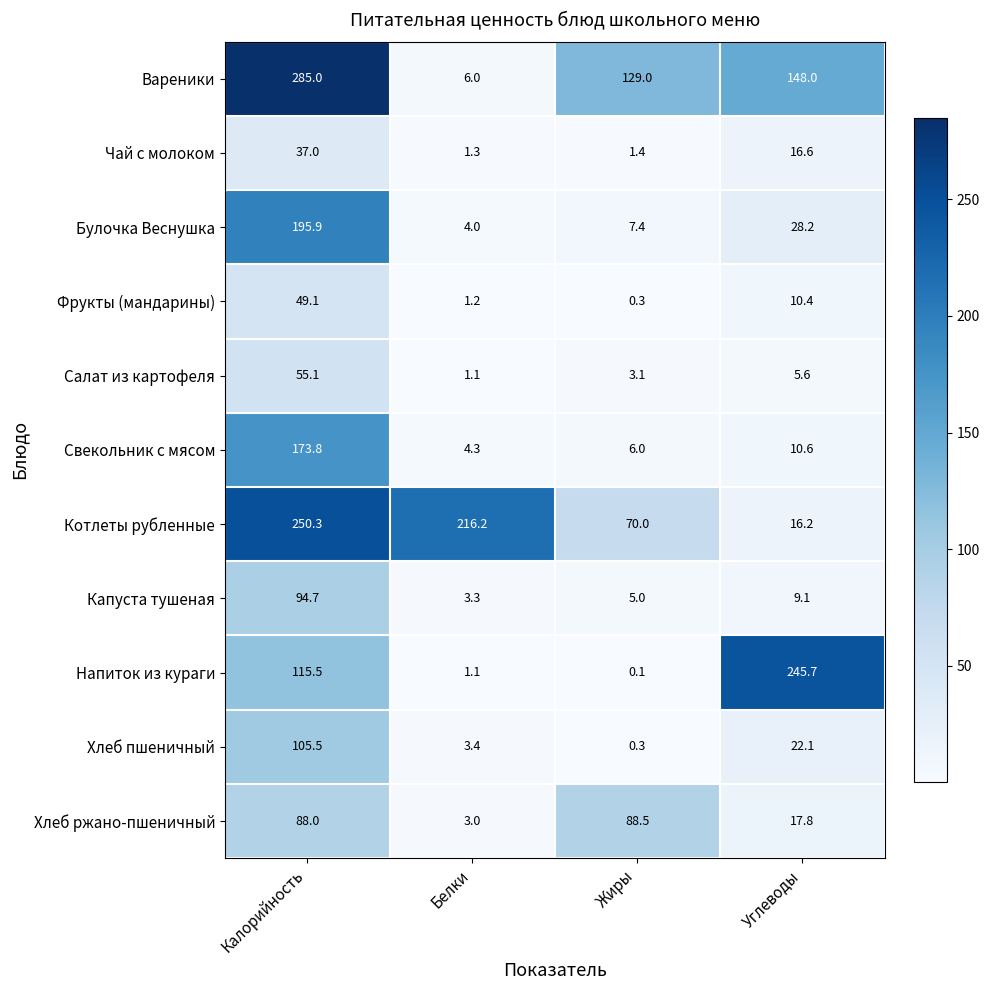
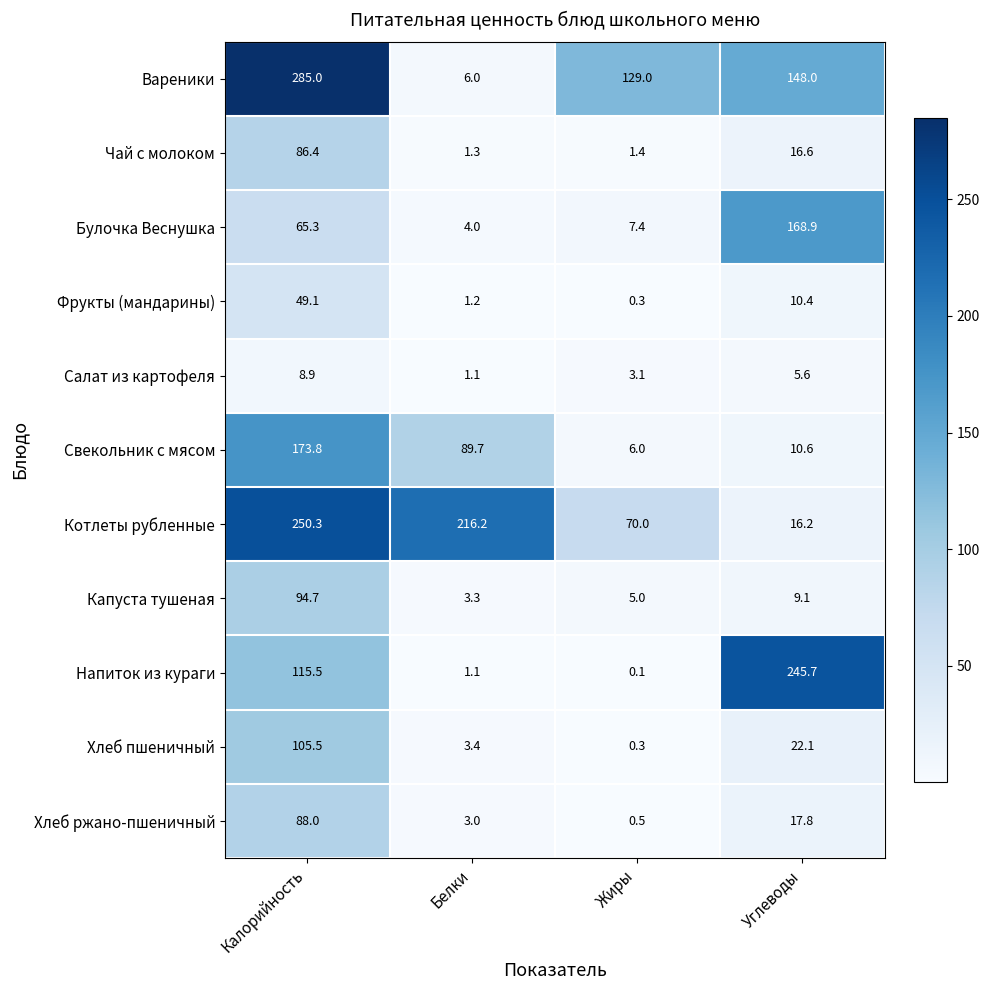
Чай с молоком, Калорийность: 37.0 -> 86.4
Булочка Веснушка, Калорийность: 195.9 -> 65.3
Булочка Веснушка, Углеводы: 28.2 -> 168.9
Салат из картофеля, Калорийность: 55.1 -> 8.9
Свекольник с мясом, Белки: 4.3 -> 89.7
Хлеб ржано-пшеничный, Жиры: 88.5 -> 0.5
